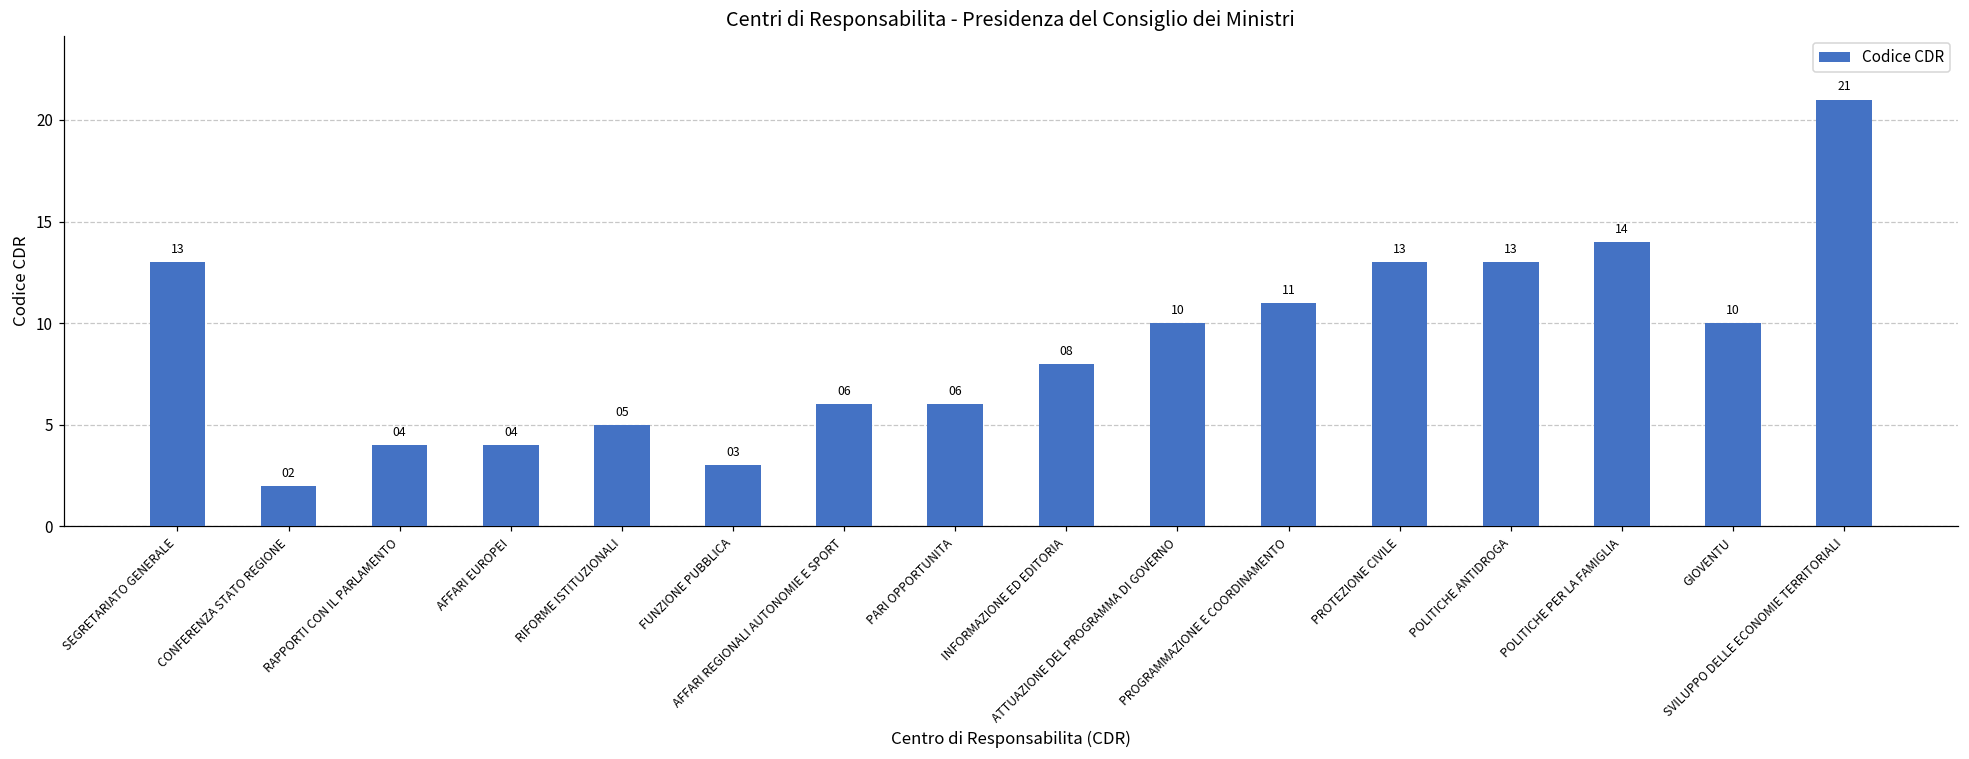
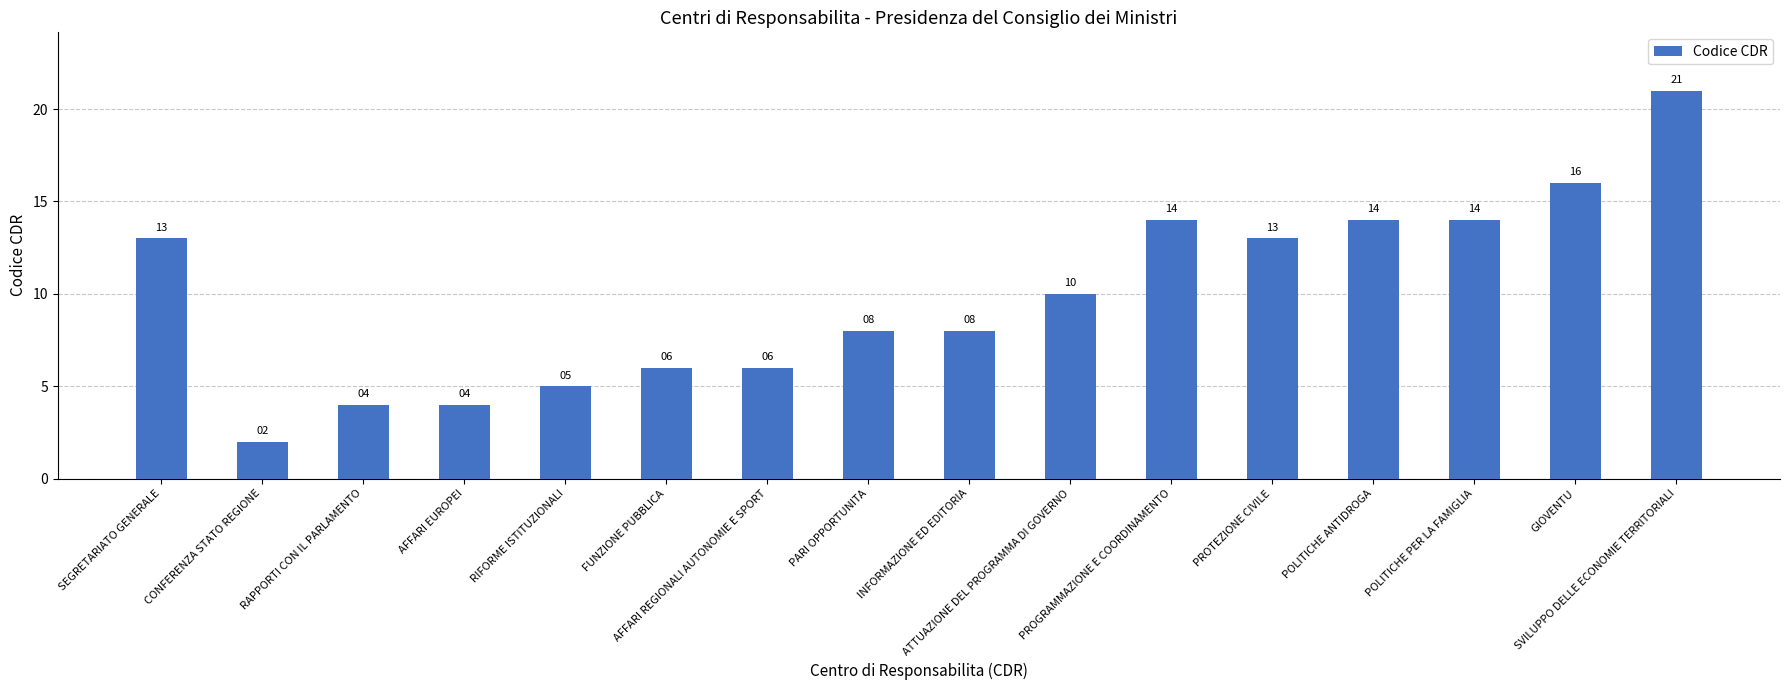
FUNZIONE PUBBLICA: 03 -> 06
PARI OPPORTUNITA: 06 -> 08
PROGRAMMAZIONE E COORDINAMENTO: 11 -> 14
POLITICHE ANTIDROGA: 13 -> 14
GIOVENTU: 10 -> 16
